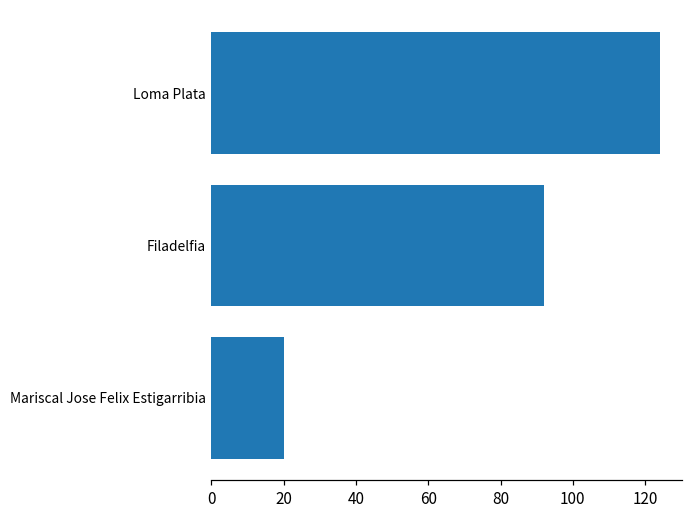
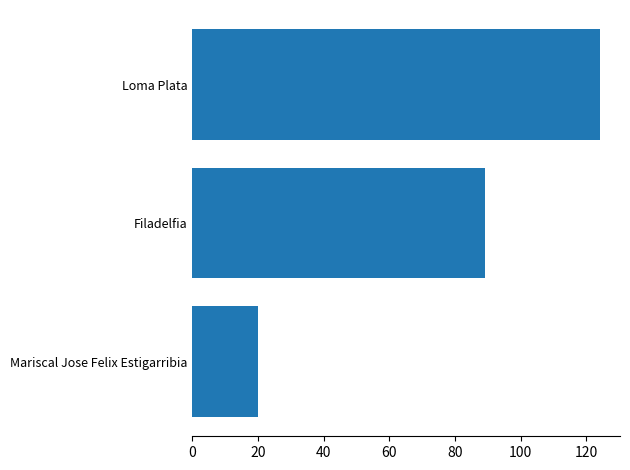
Filadelfia: 92 -> 89
